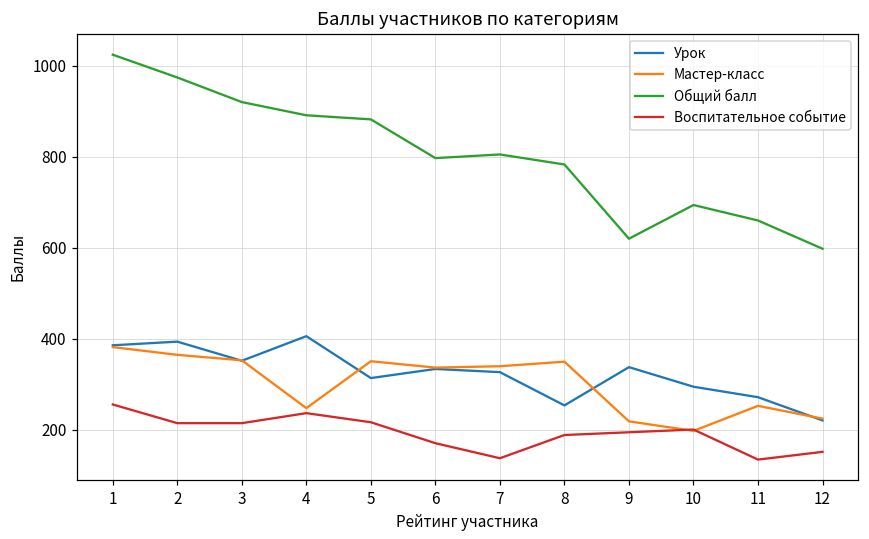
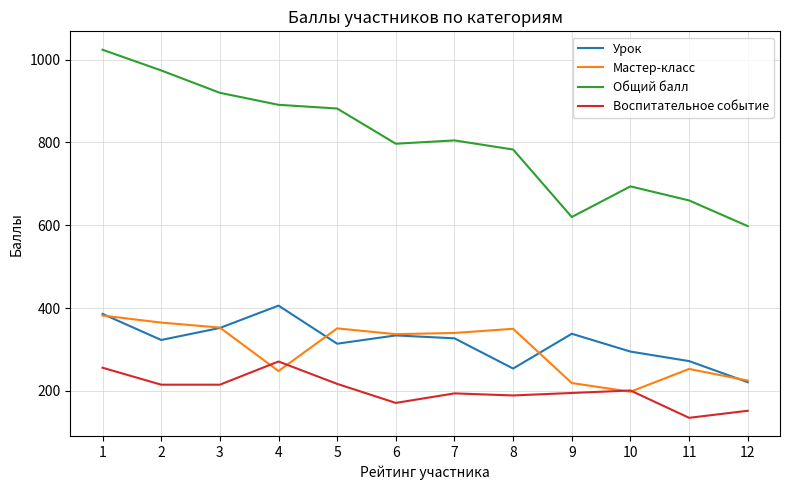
Урок, 2: 390 -> 320
Воспитательное событие, 4: 240 -> 270
Воспитательное событие, 7: 140 -> 190
